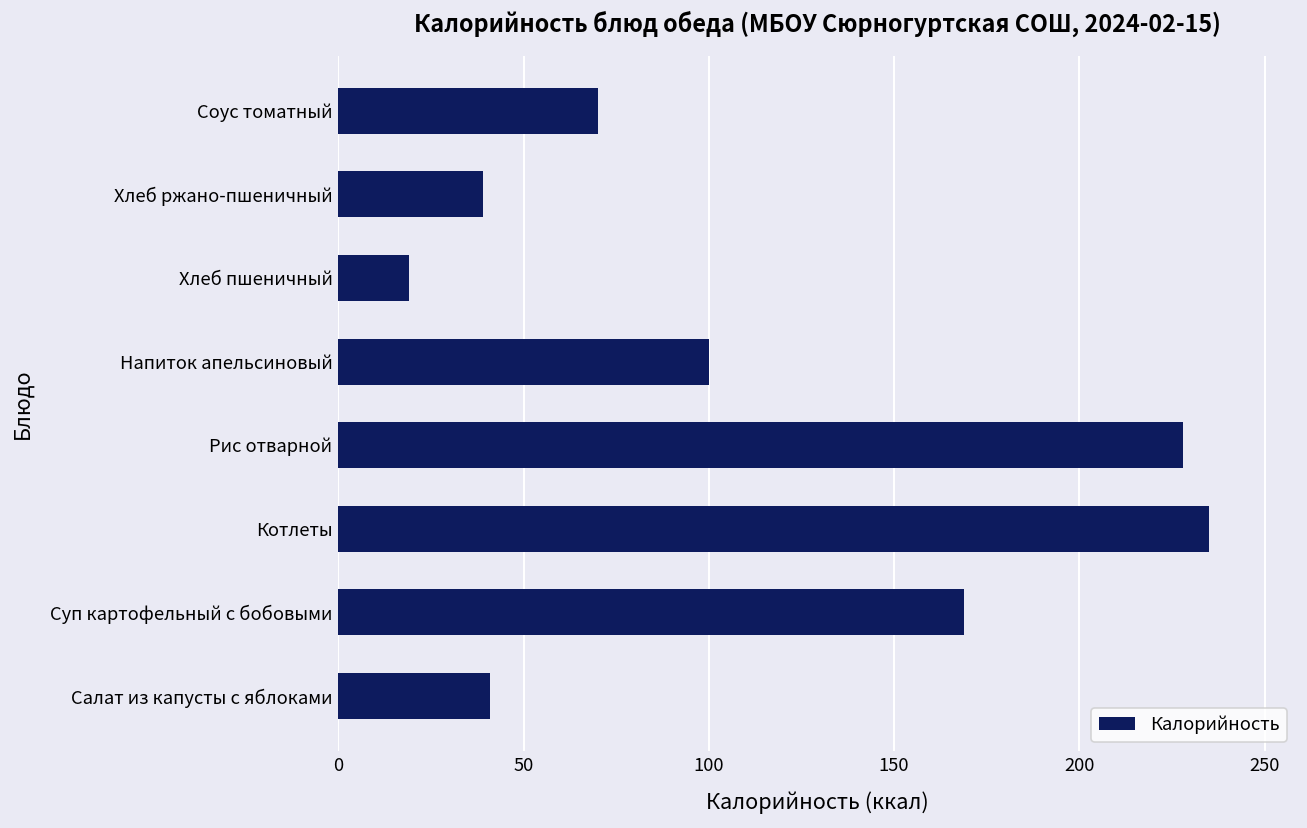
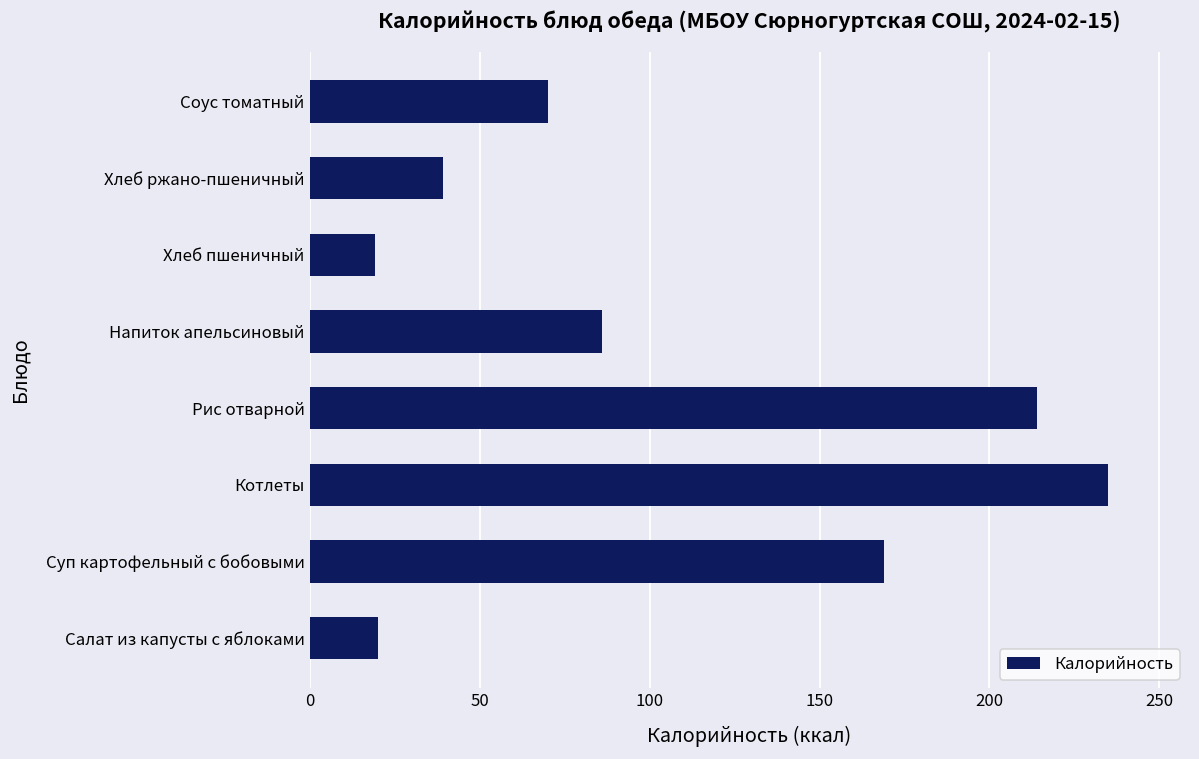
Напиток апельсиновый: 100 -> 86
Рис отварной: 228 -> 214
Салат из капусты с яблоками: 41 -> 20
